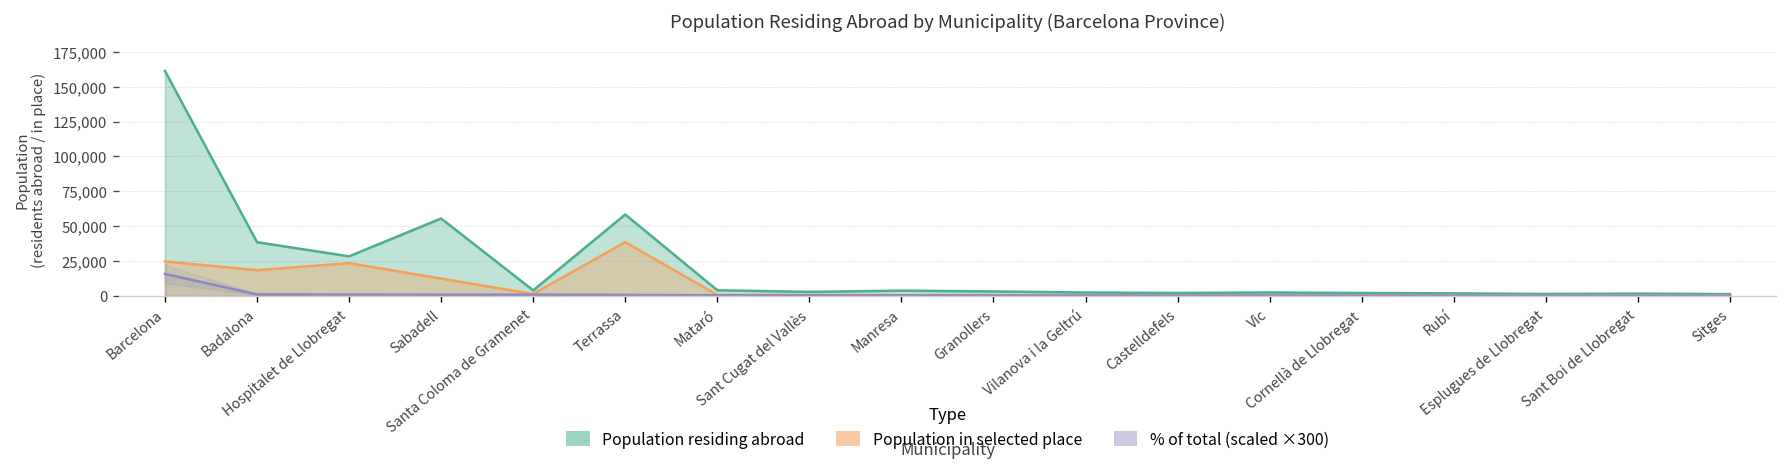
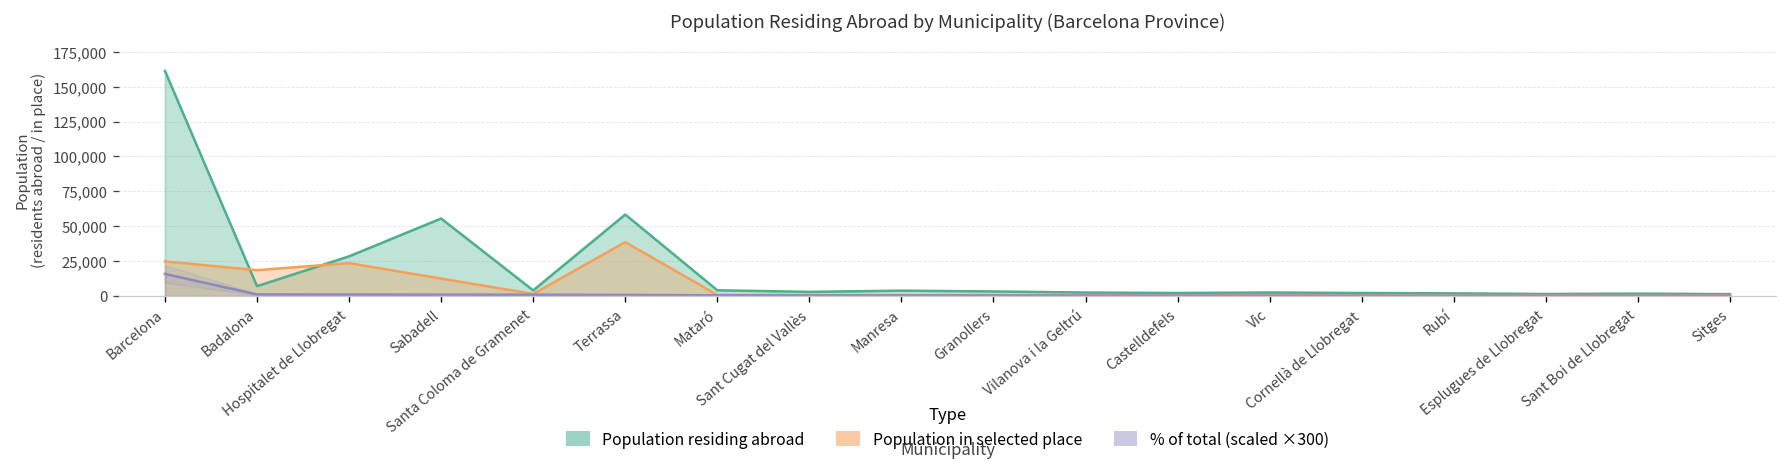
Population residing abroad, Badalona: 39,000 -> 7,000
